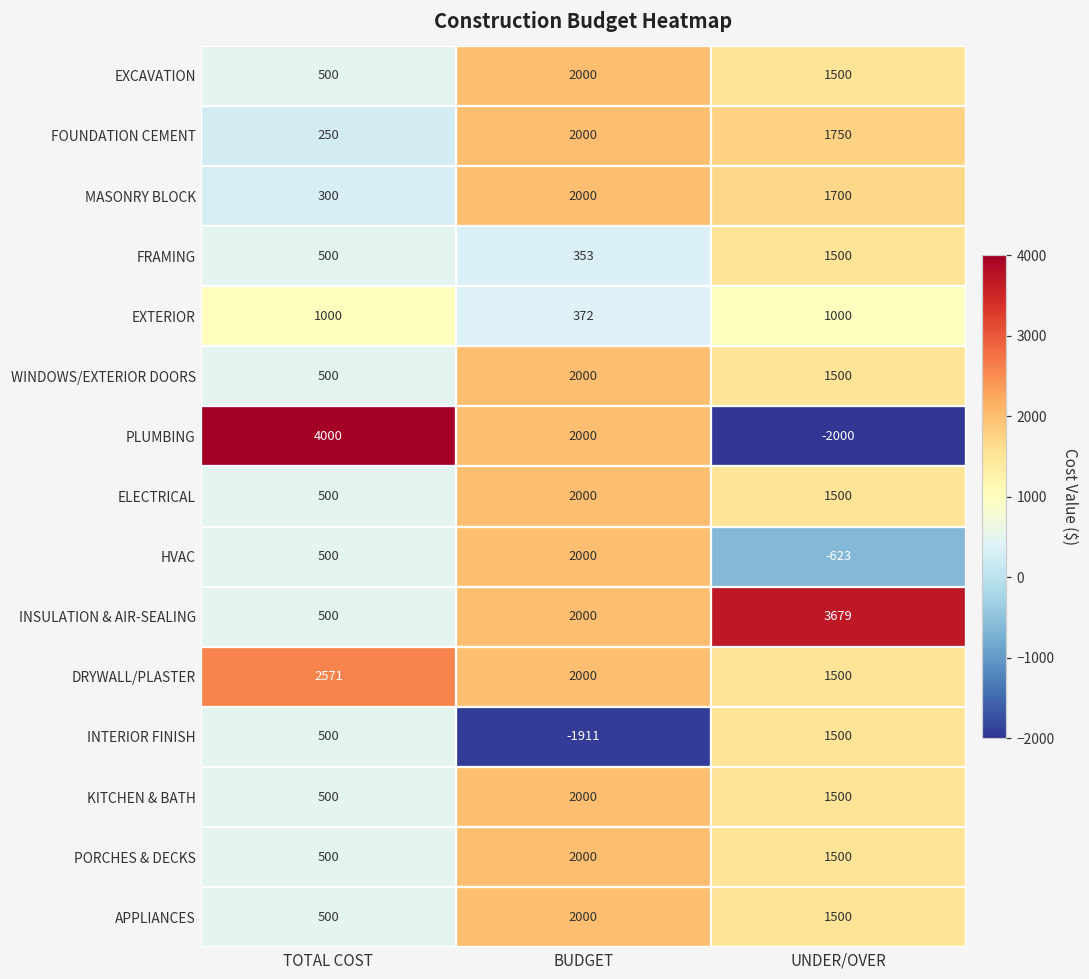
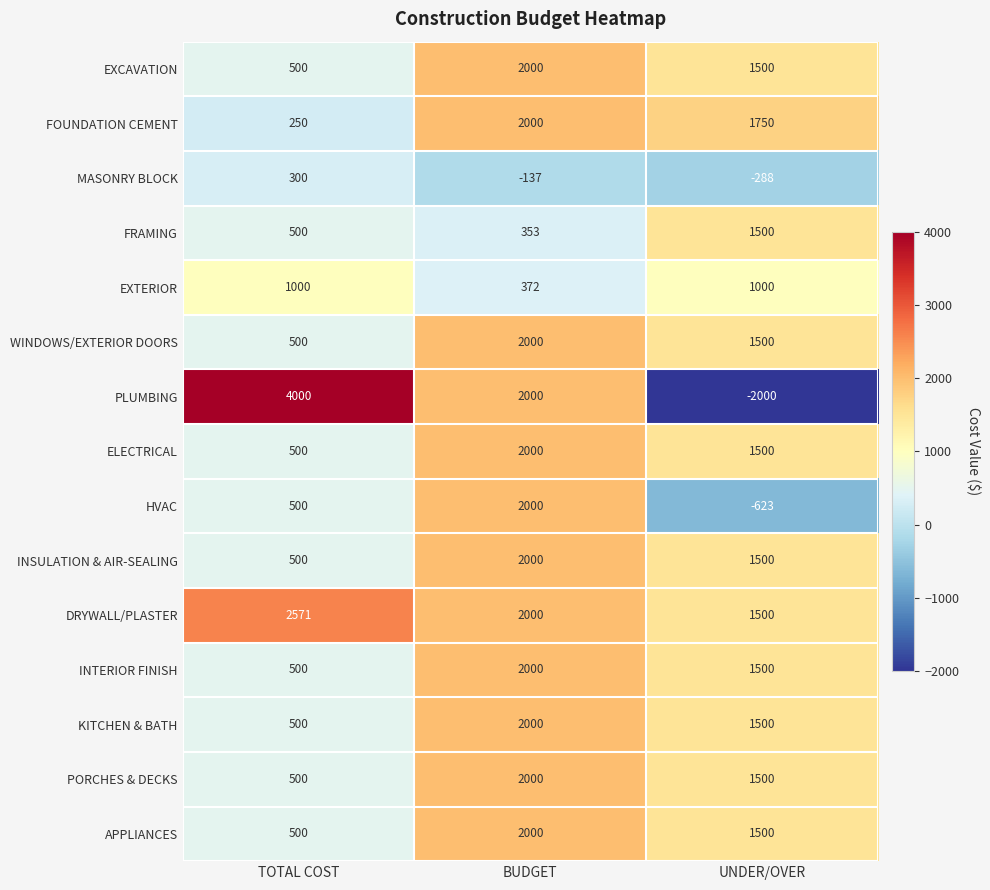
MASONRY BLOCK, BUDGET: 2000 -> -137
MASONRY BLOCK, UNDER/OVER: 1700 -> -288
INSULATION & AIR-SEALING, UNDER/OVER: 3679 -> 1500
INTERIOR FINISH, BUDGET: -1911 -> 2000
